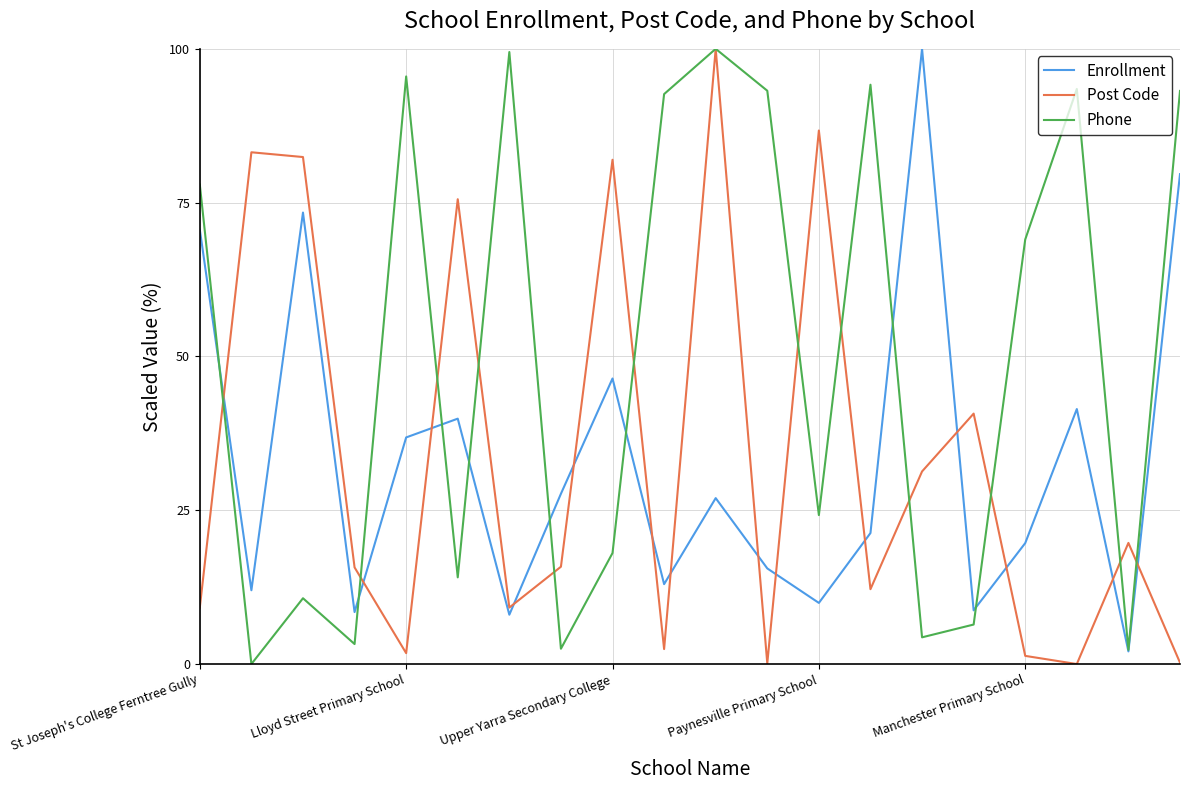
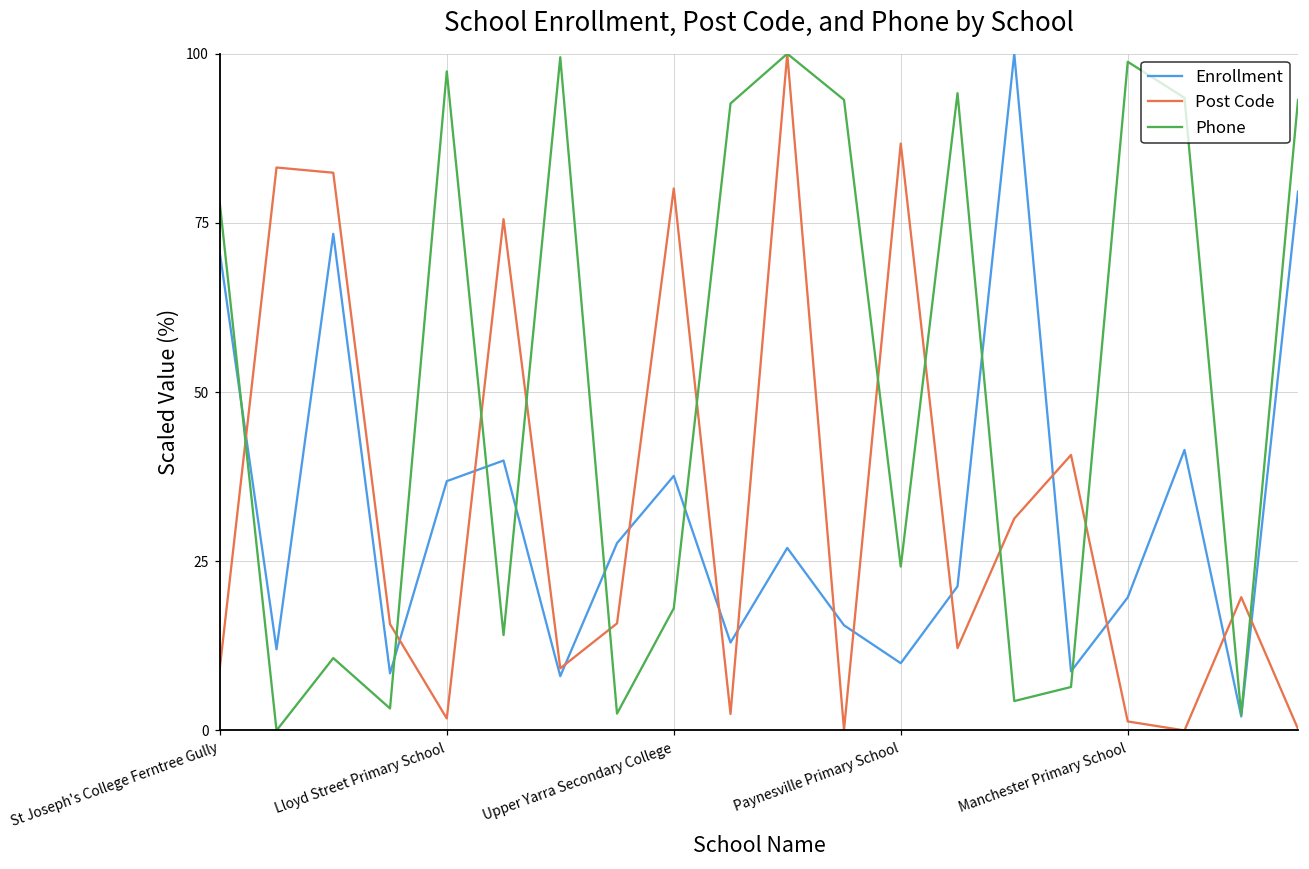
Phone, Lloyd Street Primary School: 96 -> 97
Enrollment, Upper Yarra Secondary College: 46 -> 38
Post Code, Upper Yarra Secondary College: 82 -> 80
Phone, Manchester Primary School: 69 -> 99
